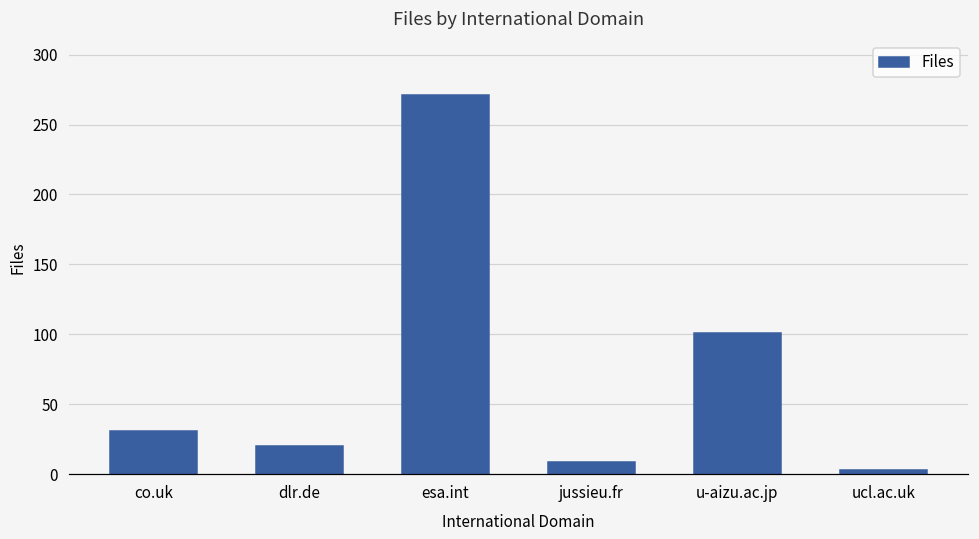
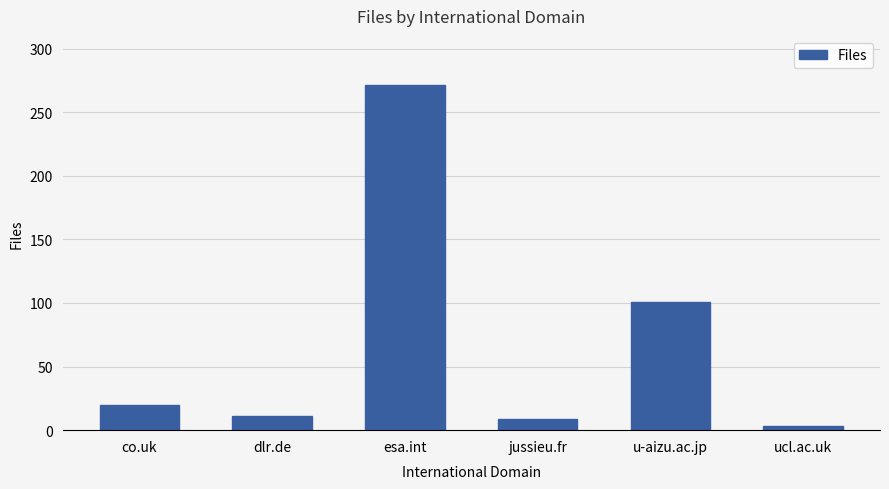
co.uk: 31 -> 20
dlr.de: 20 -> 11
